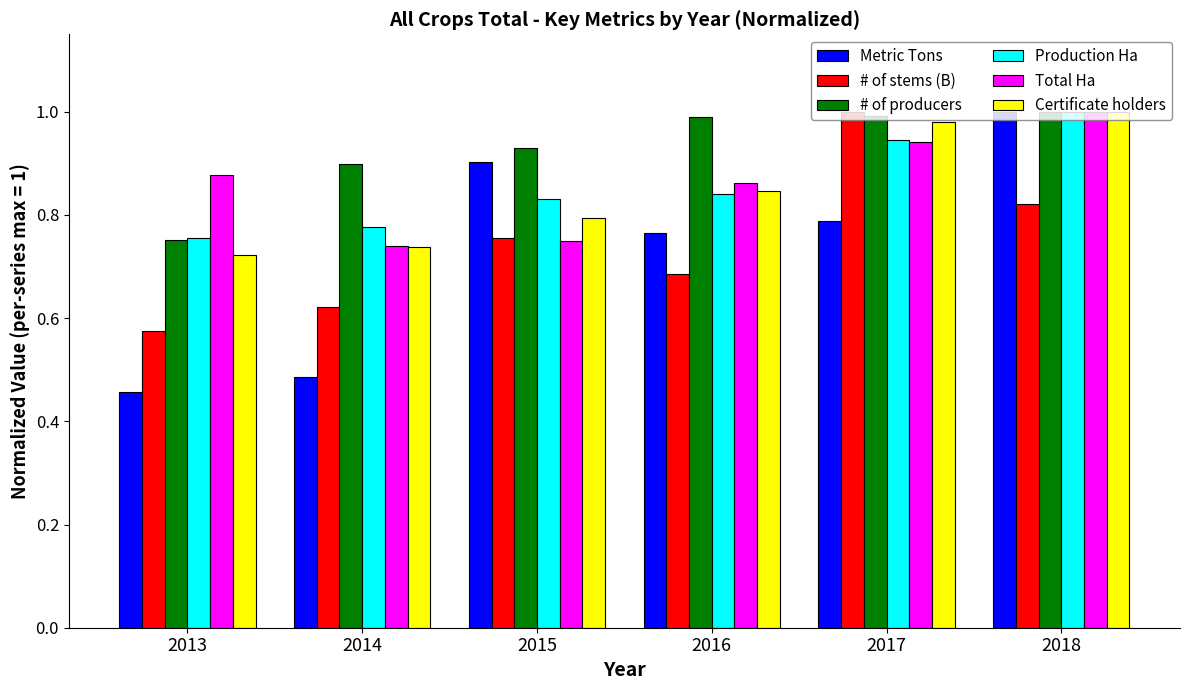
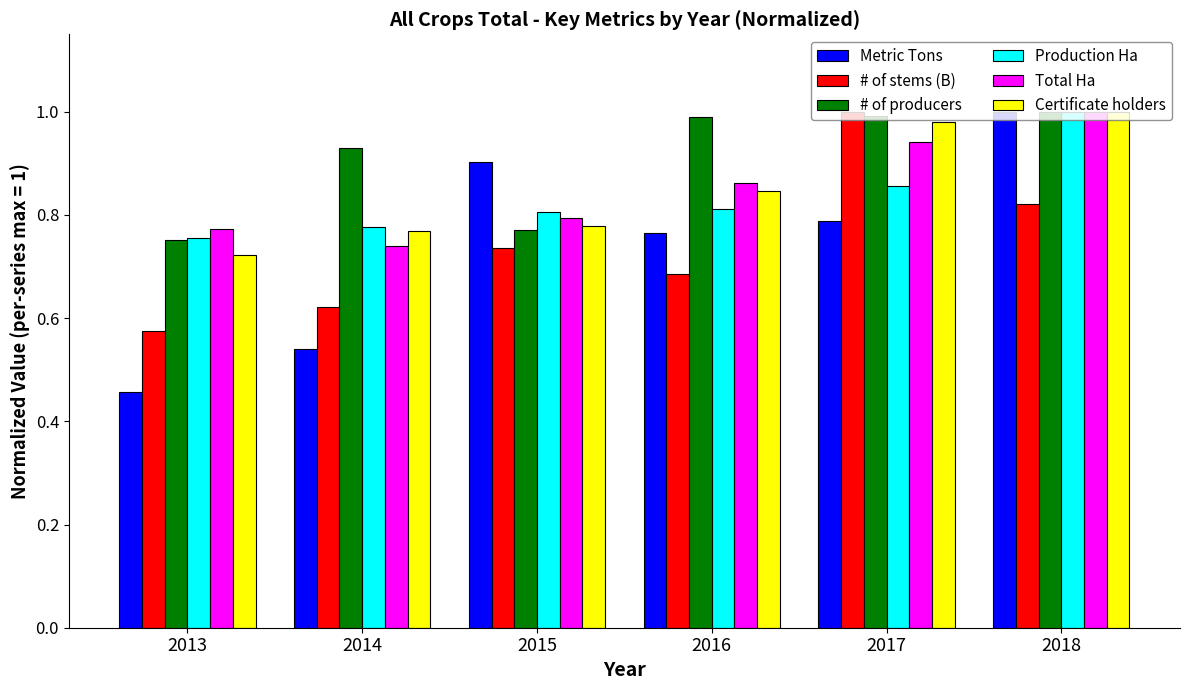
Total Ha, 2013: 0.88 -> 0.77
Metric Tons, 2014: 0.49 -> 0.54
# of producers, 2014: 0.90 -> 0.93
Certificate holders, 2014: 0.74 -> 0.77
# of stems (B), 2015: 0.76 -> 0.74
# of producers, 2015: 0.93 -> 0.77
Production Ha, 2015: 0.83 -> 0.81
Total Ha, 2015: 0.75 -> 0.79
Certificate holders, 2015: 0.79 -> 0.78
Production Ha, 2016: 0.84 -> 0.81
Production Ha, 2017: 0.95 -> 0.86
